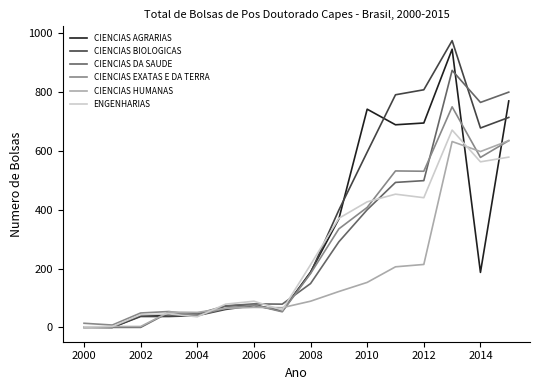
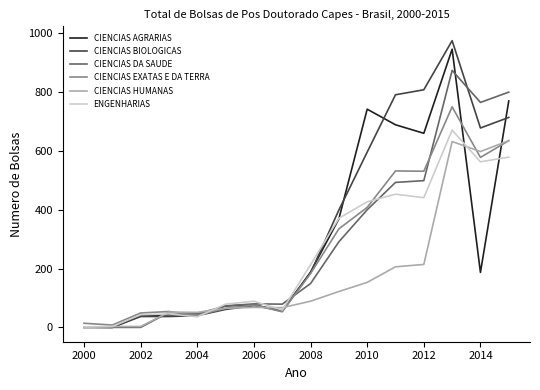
CIENCIAS AGRARIAS, 2012: 700 -> 660
